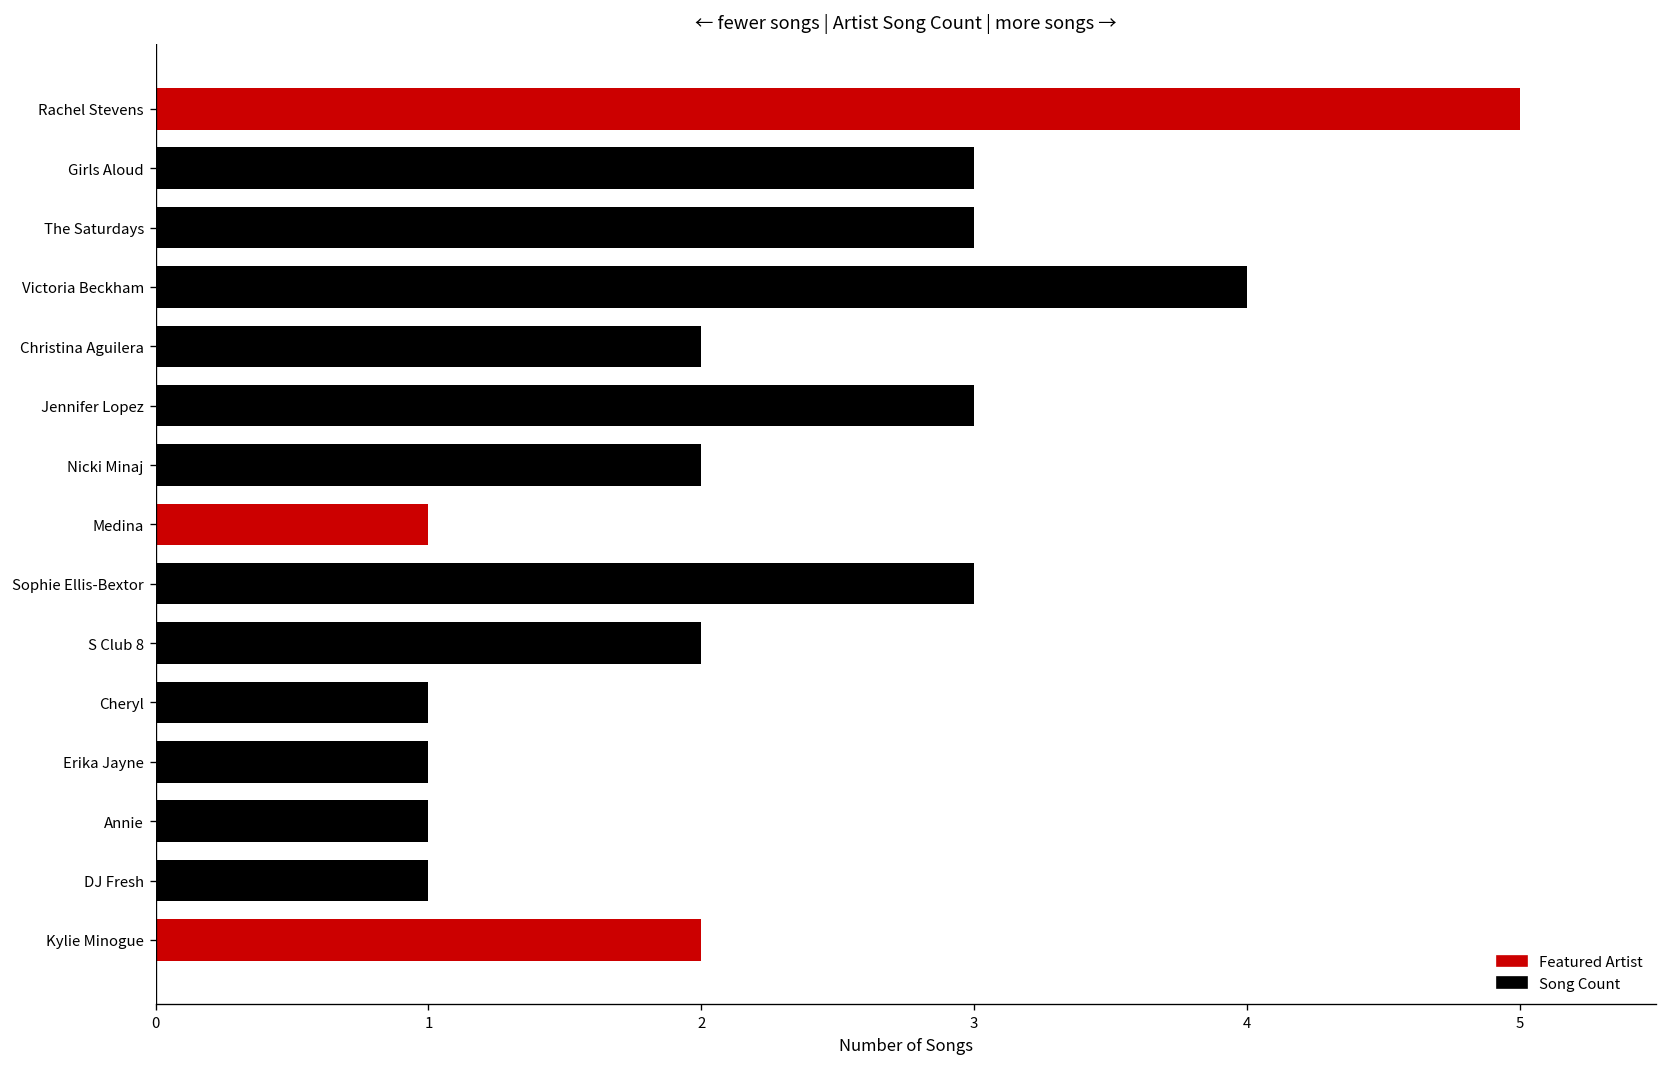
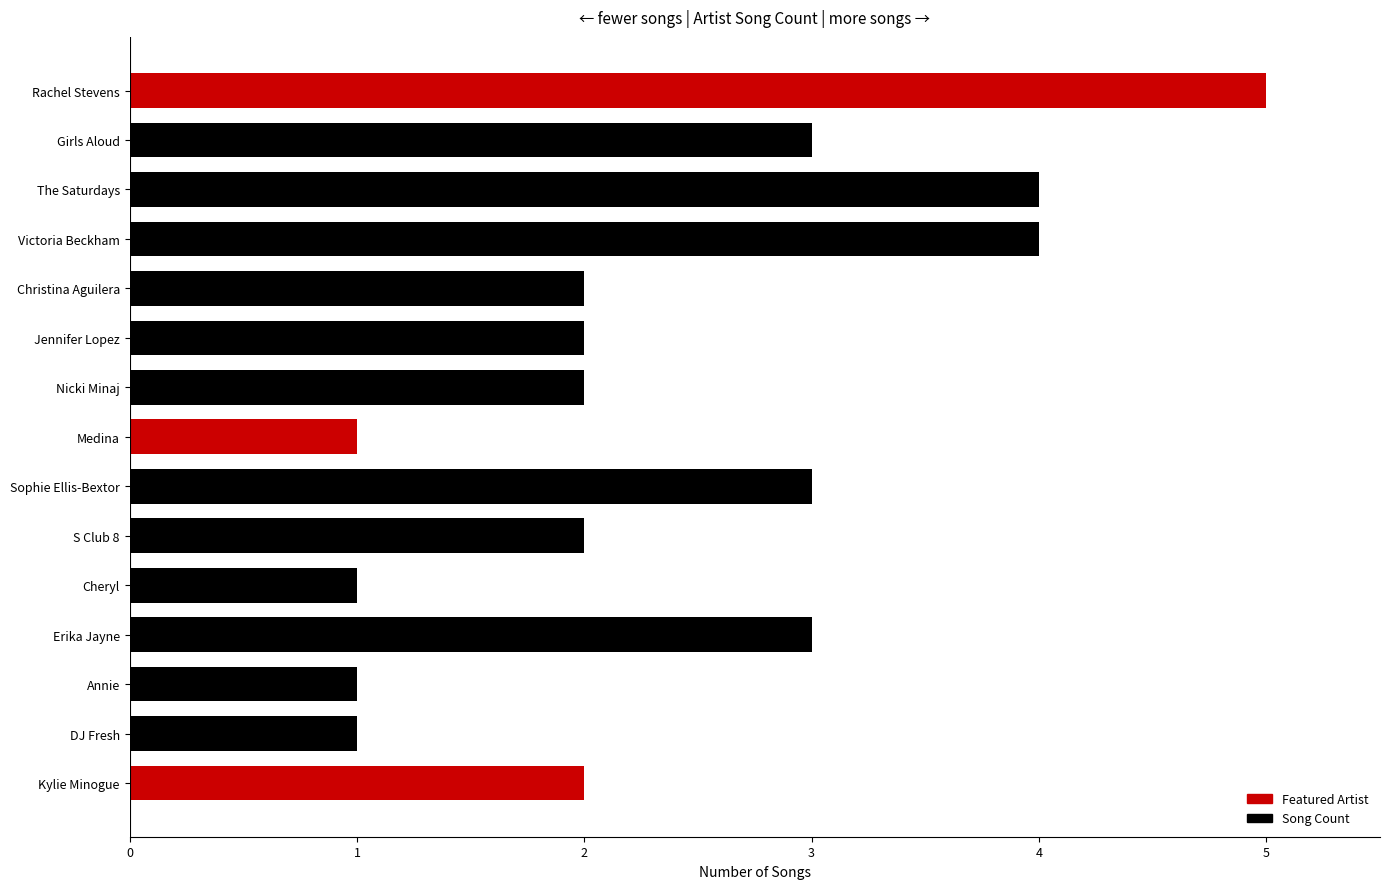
The Saturdays: 3 -> 4
Jennifer Lopez: 3 -> 2
Erika Jayne: 1 -> 3
